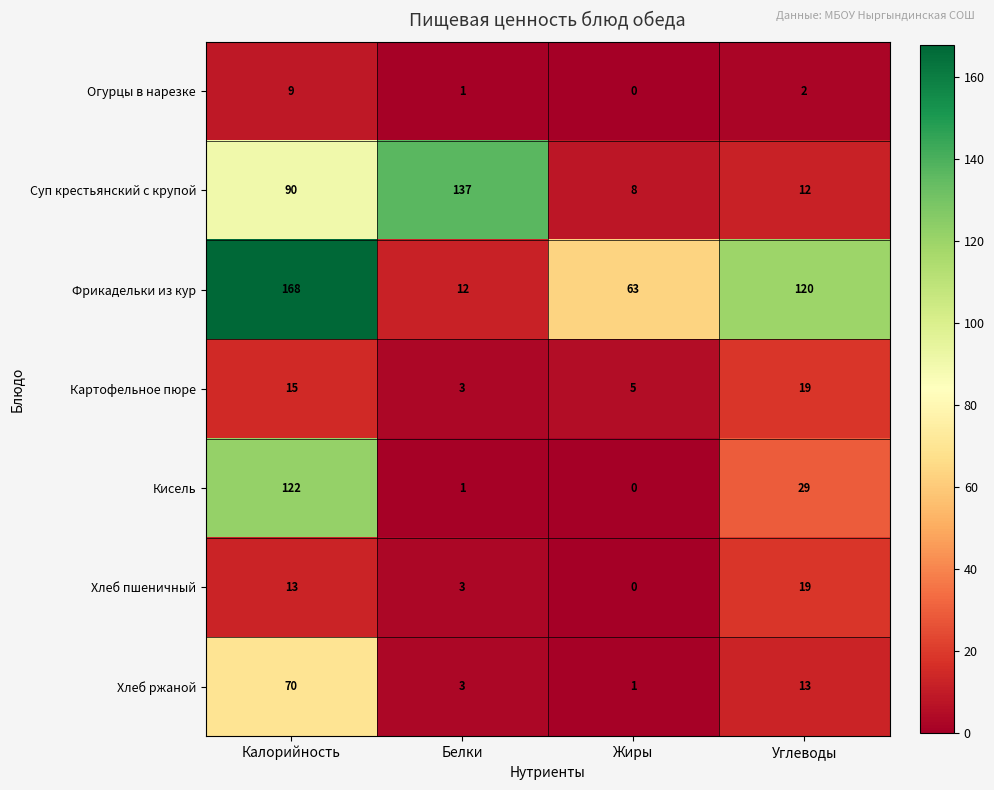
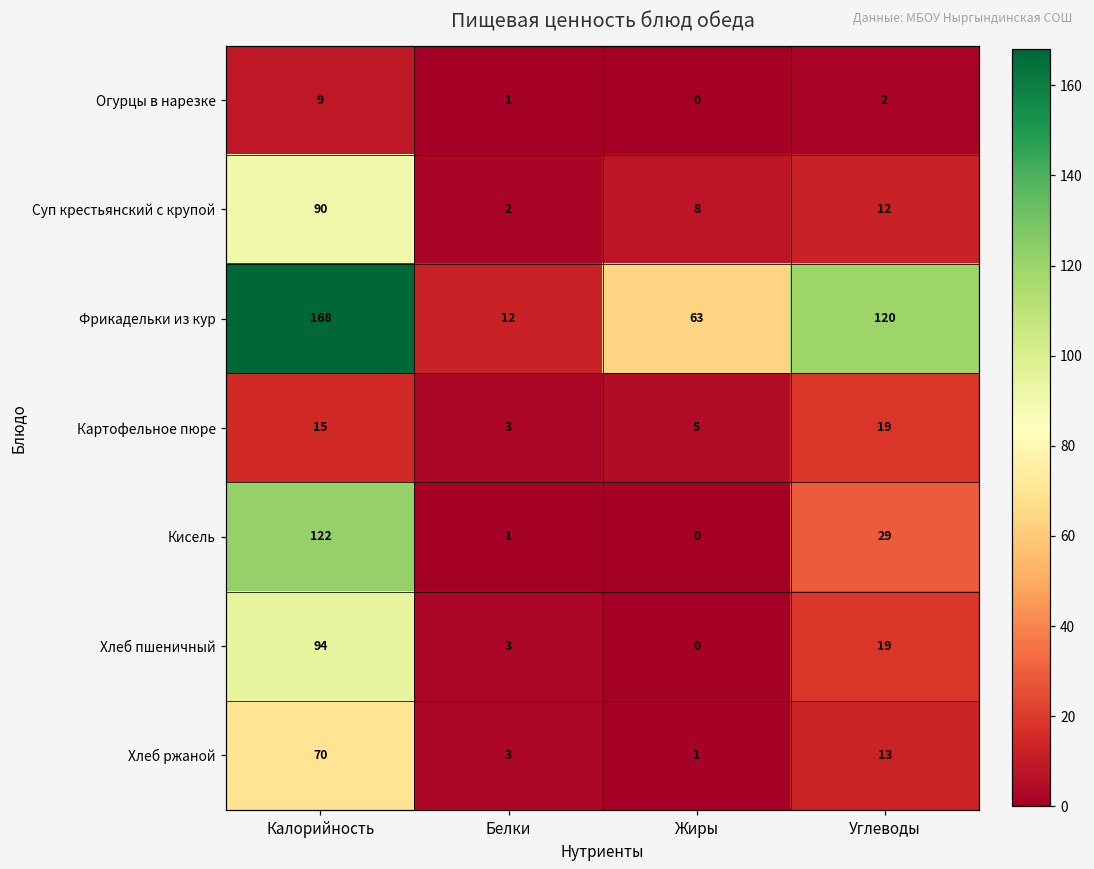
Суп крестьянский с крупой, Белки: 137 -> 2
Хлеб пшеничный, Калорийность: 13 -> 94
